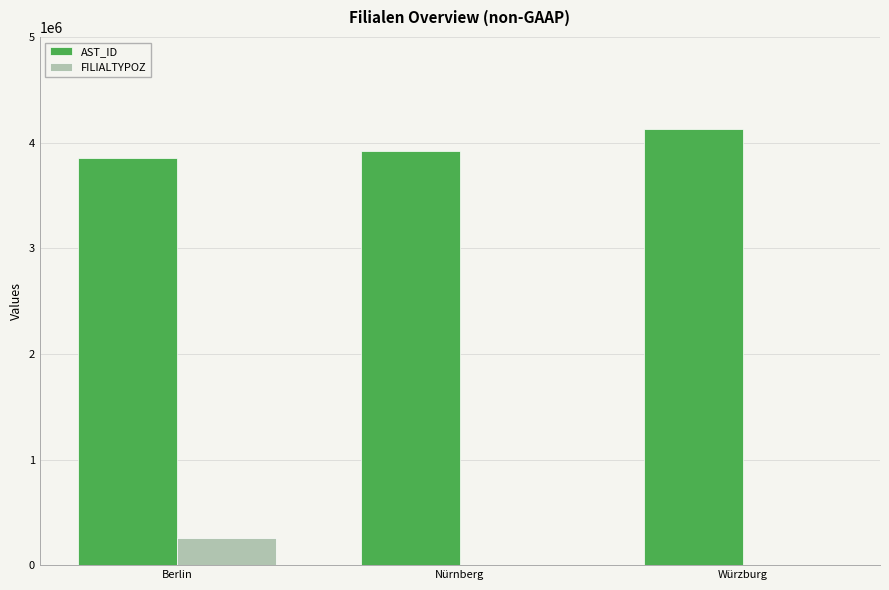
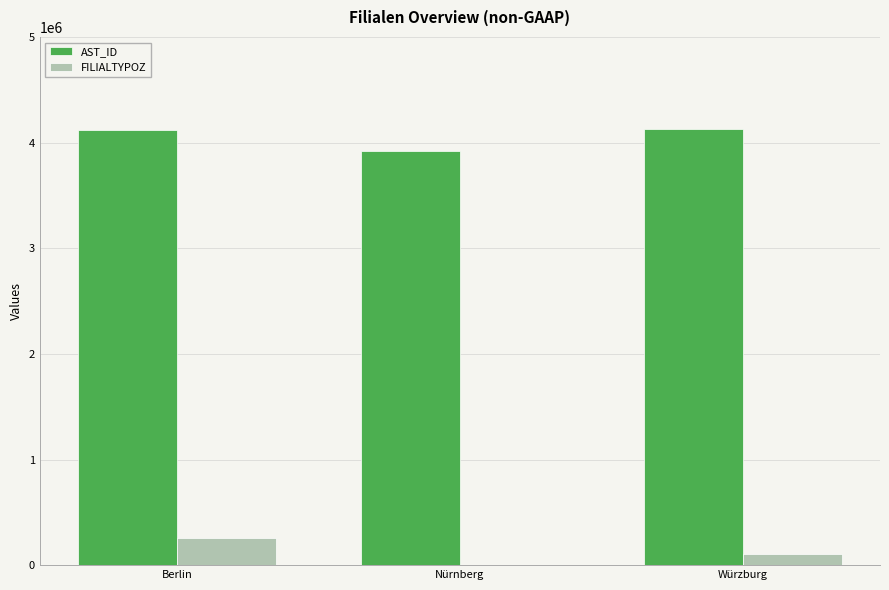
AST_ID, Berlin: 3850000 -> 4110000
FILIALTYPOZ, Würzburg: 0 -> 100000
